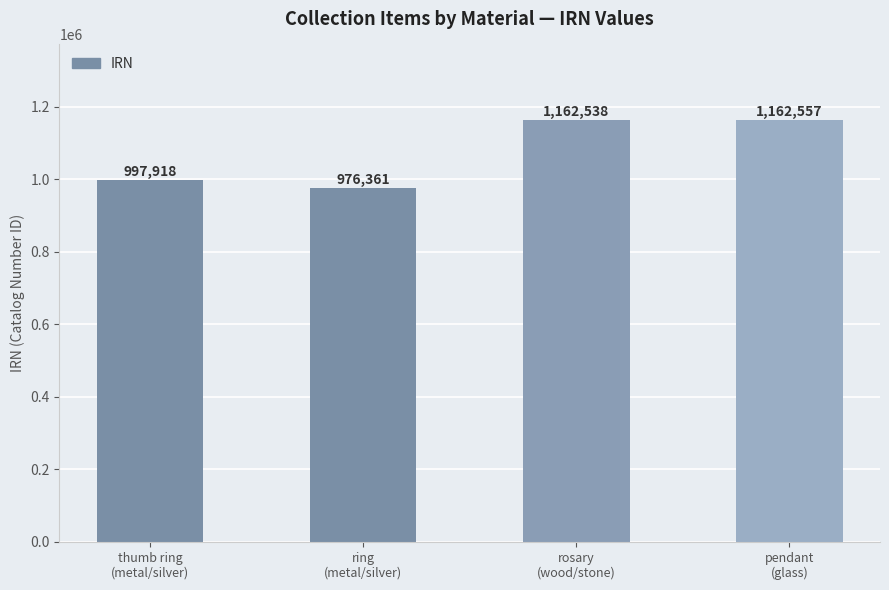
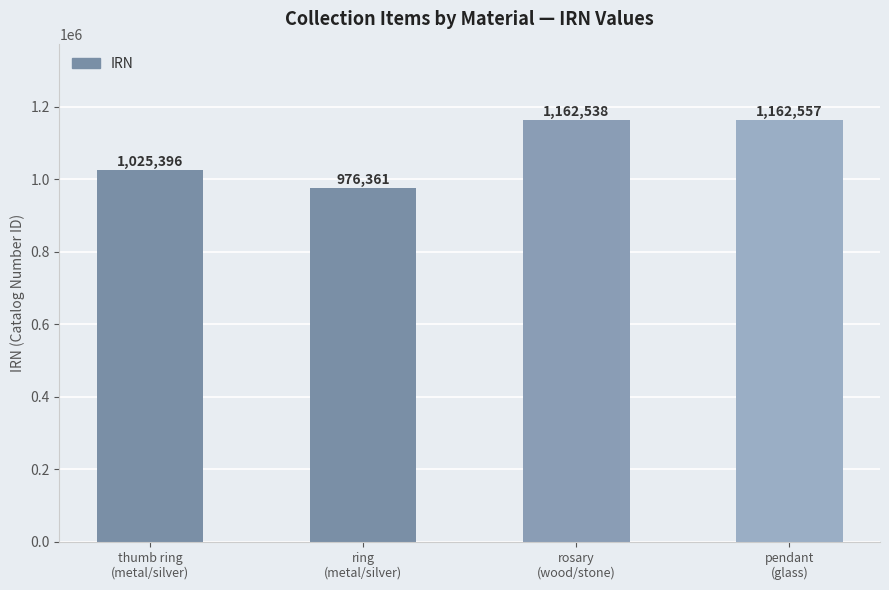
thumb ring (metal/silver): 997,918 -> 1,025,396
